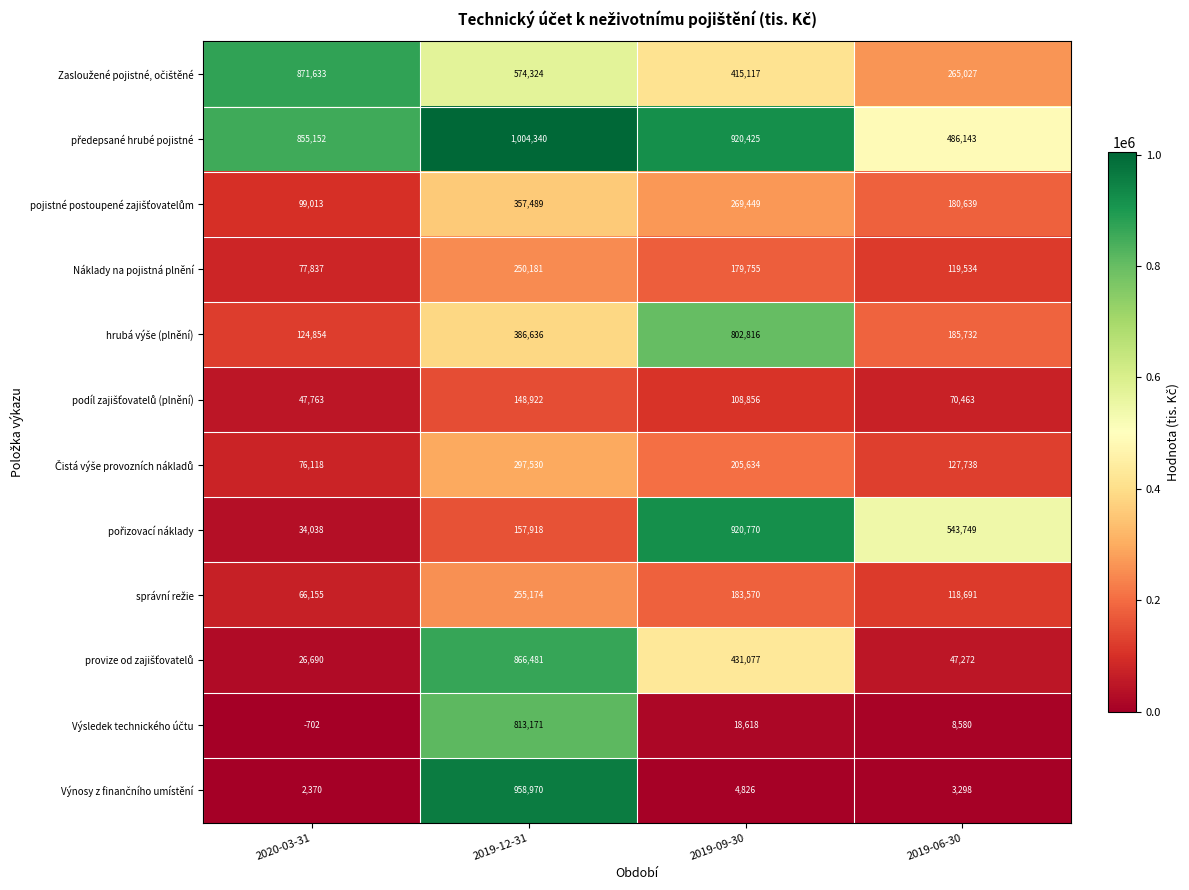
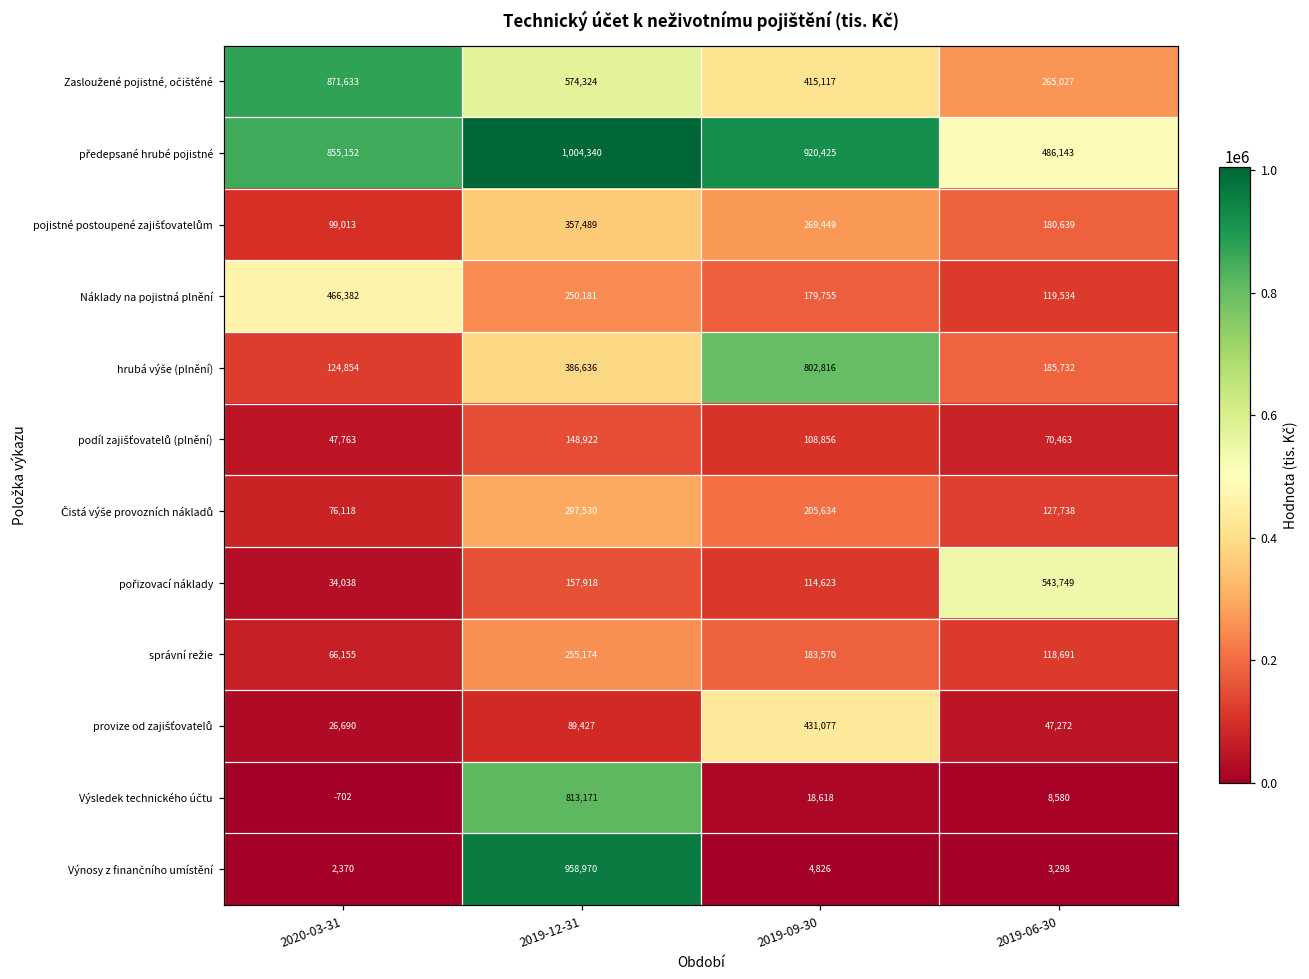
Náklady na pojistná plnění, 2020-03-31: 77,837 -> 466,382
pořizovací náklady, 2019-09-30: 920,770 -> 114,623
provize od zajišťovatelů, 2019-12-31: 866,481 -> 89,427
